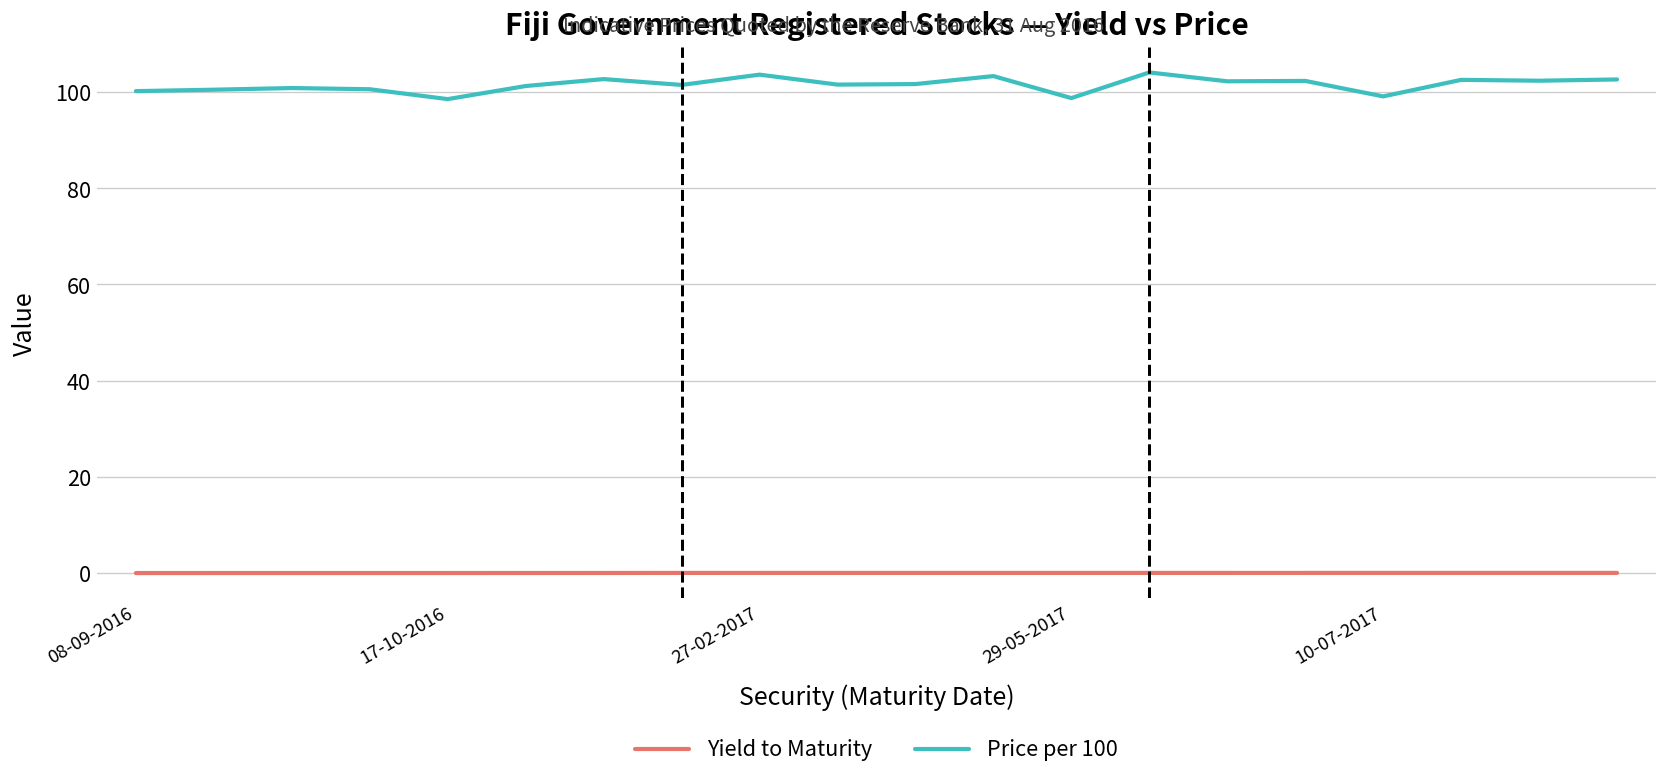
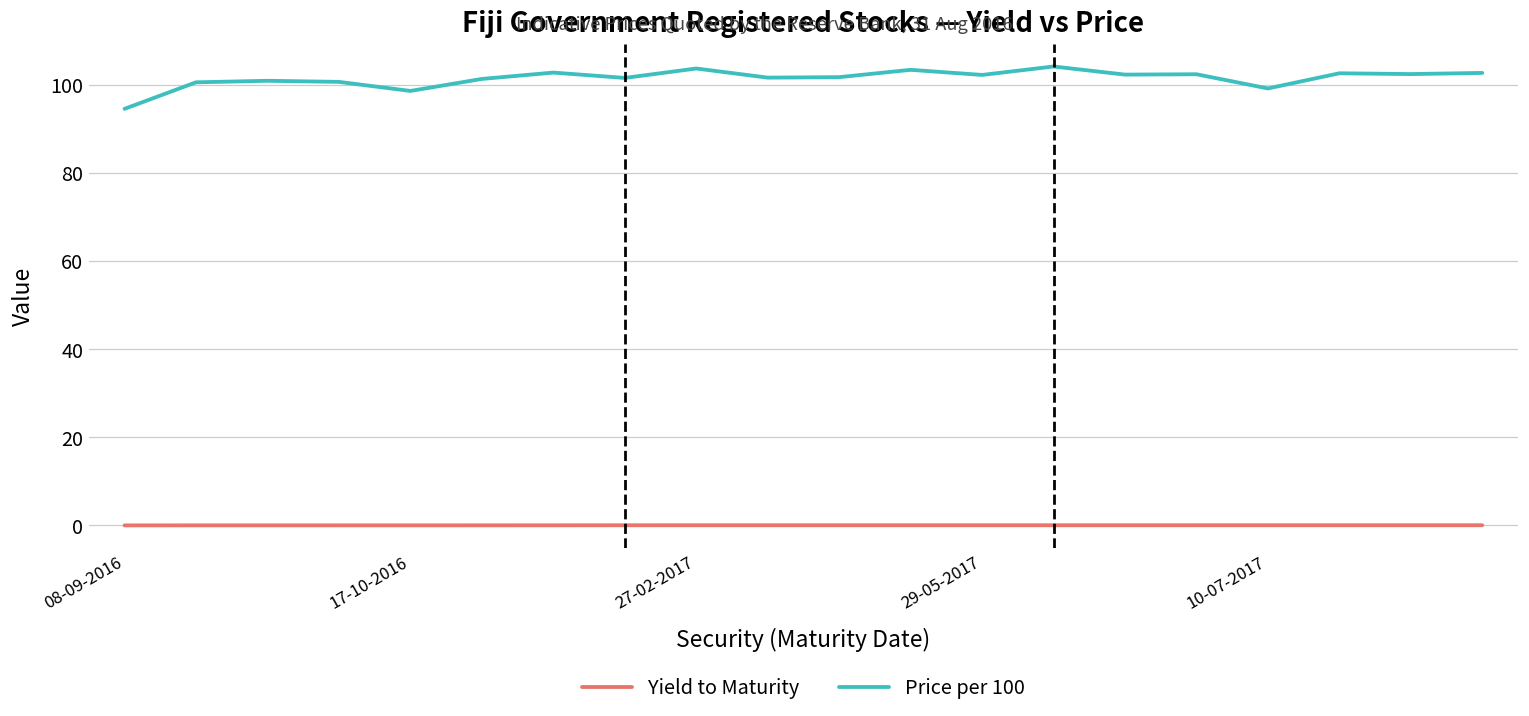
Price per 100, 08-09-2016: 100 -> 94
Price per 100, 29-05-2017: 99 -> 102
